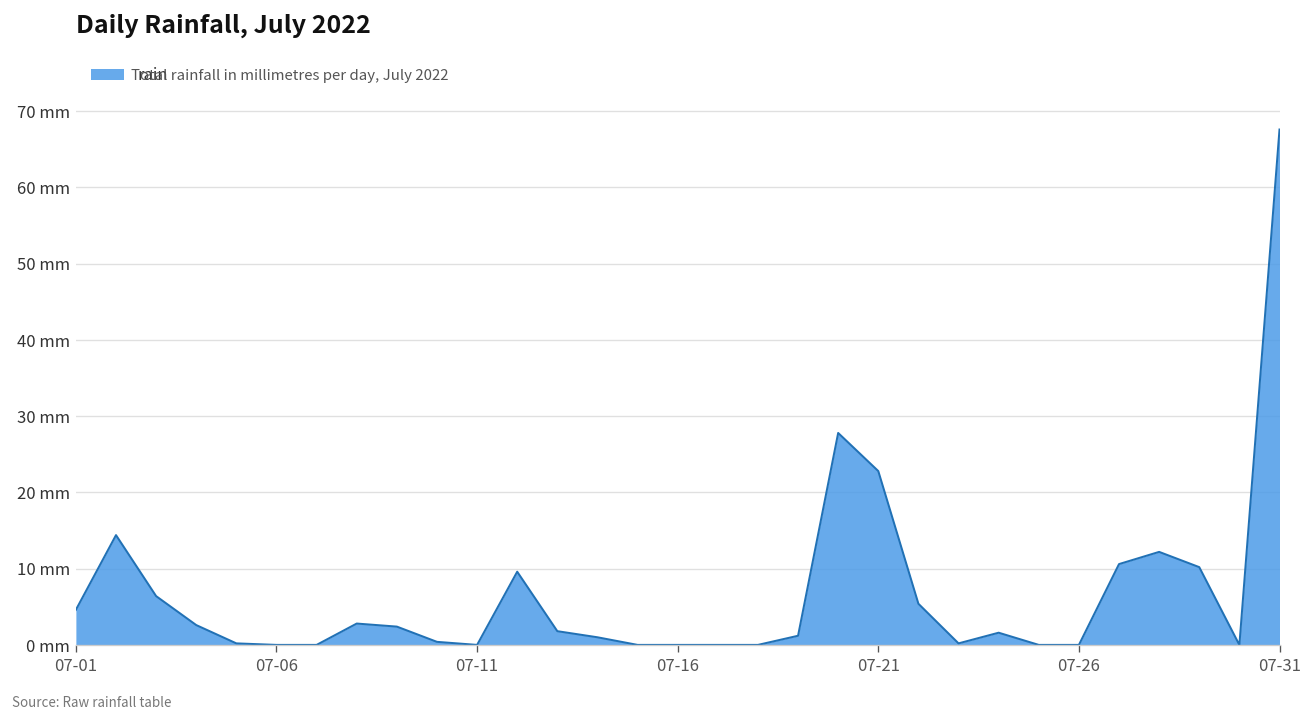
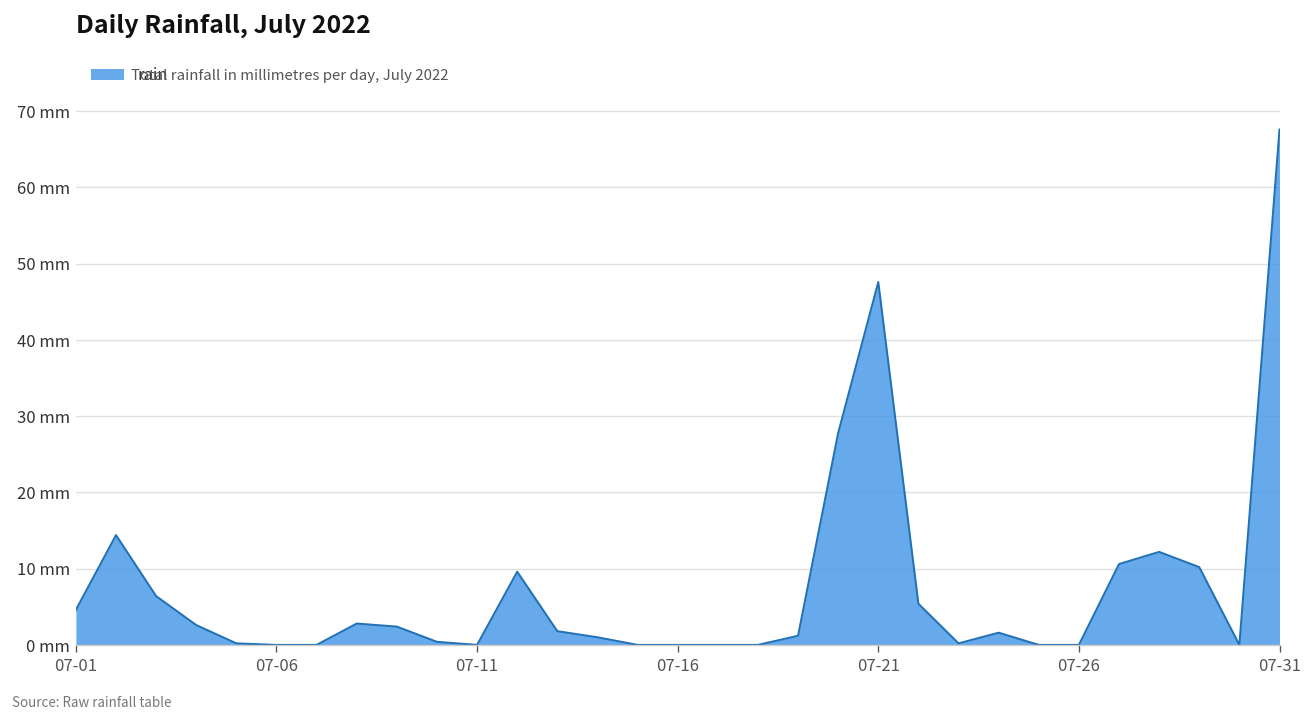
07-21: 23 mm -> 48 mm
